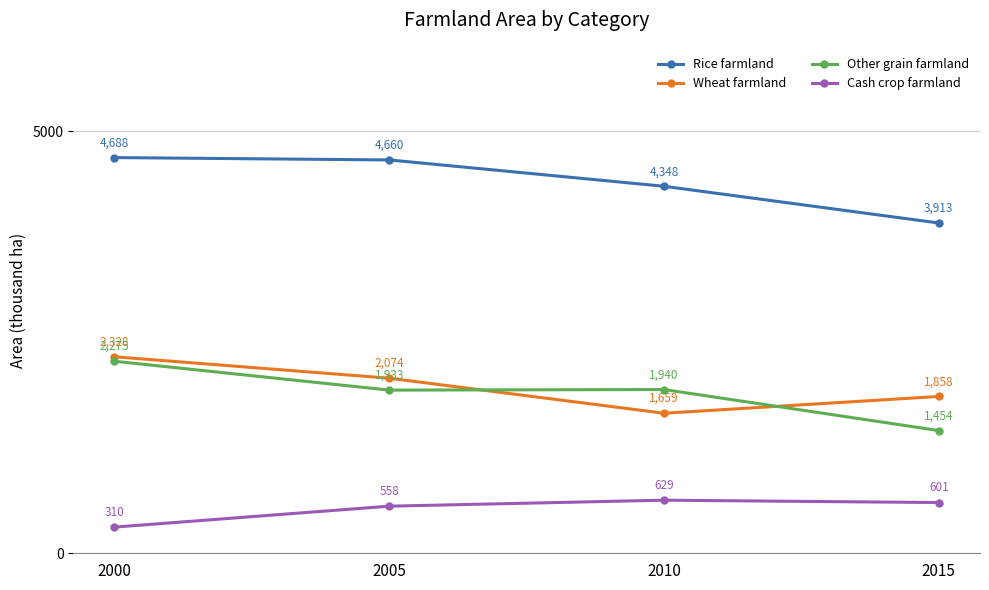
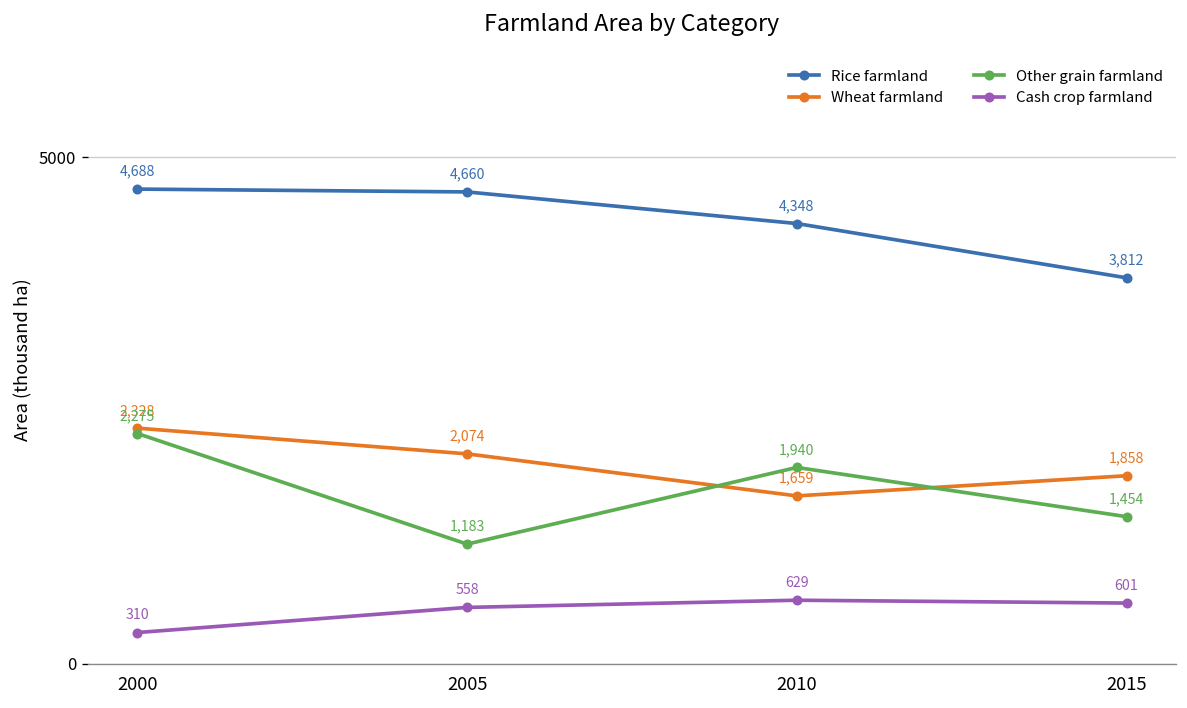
Other grain farmland, 2005: 1,933 -> 1,183
Rice farmland, 2015: 3,913 -> 3,812
